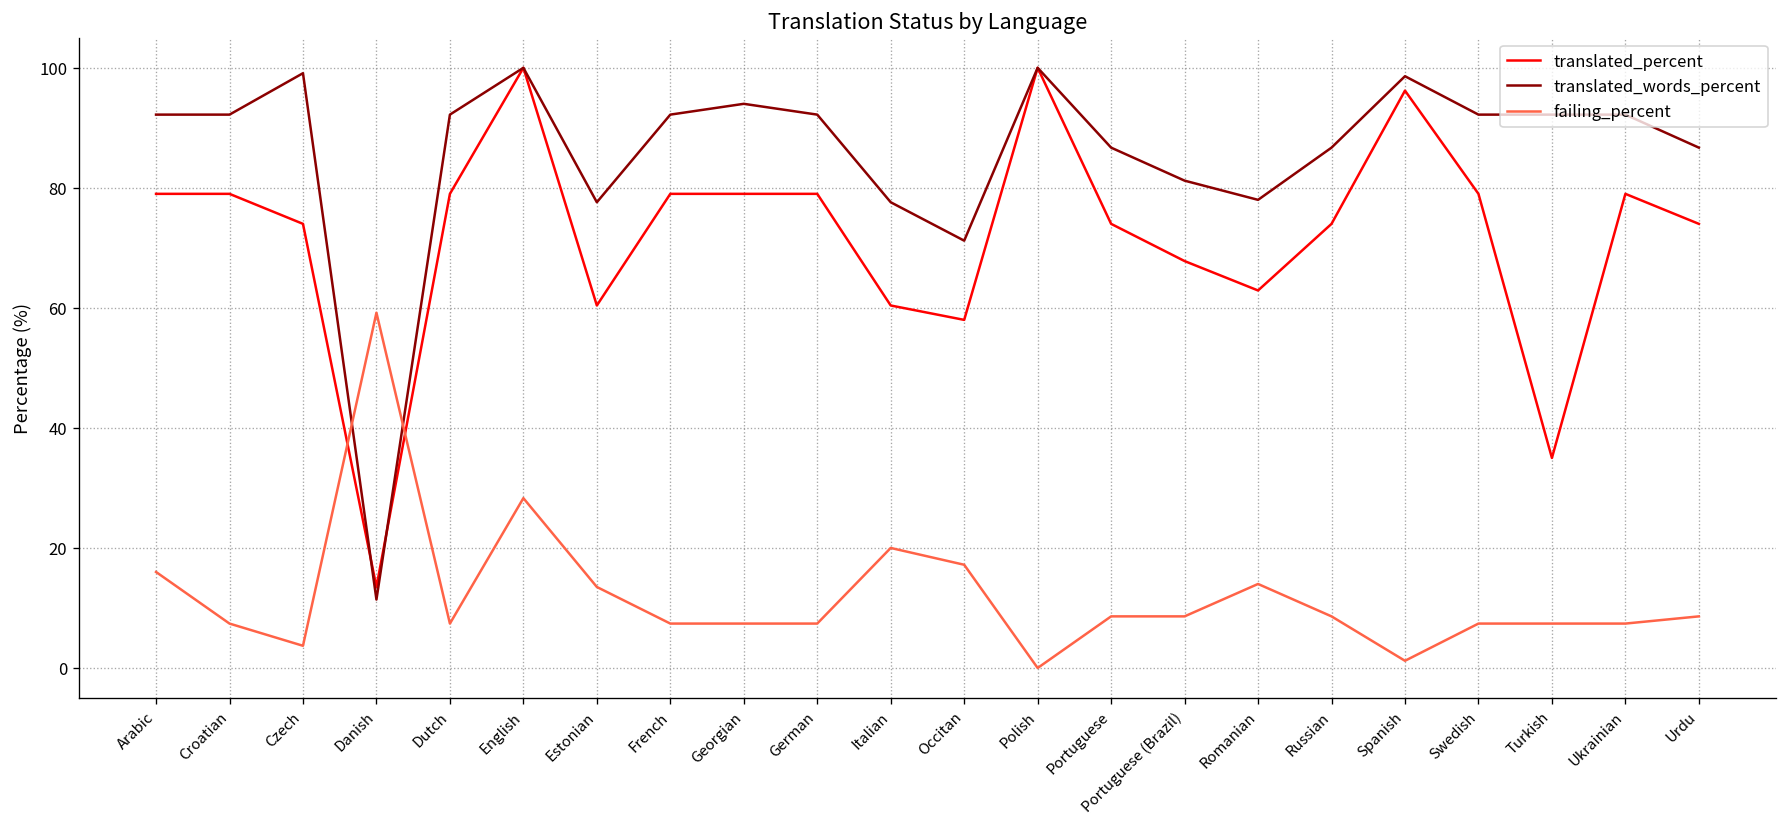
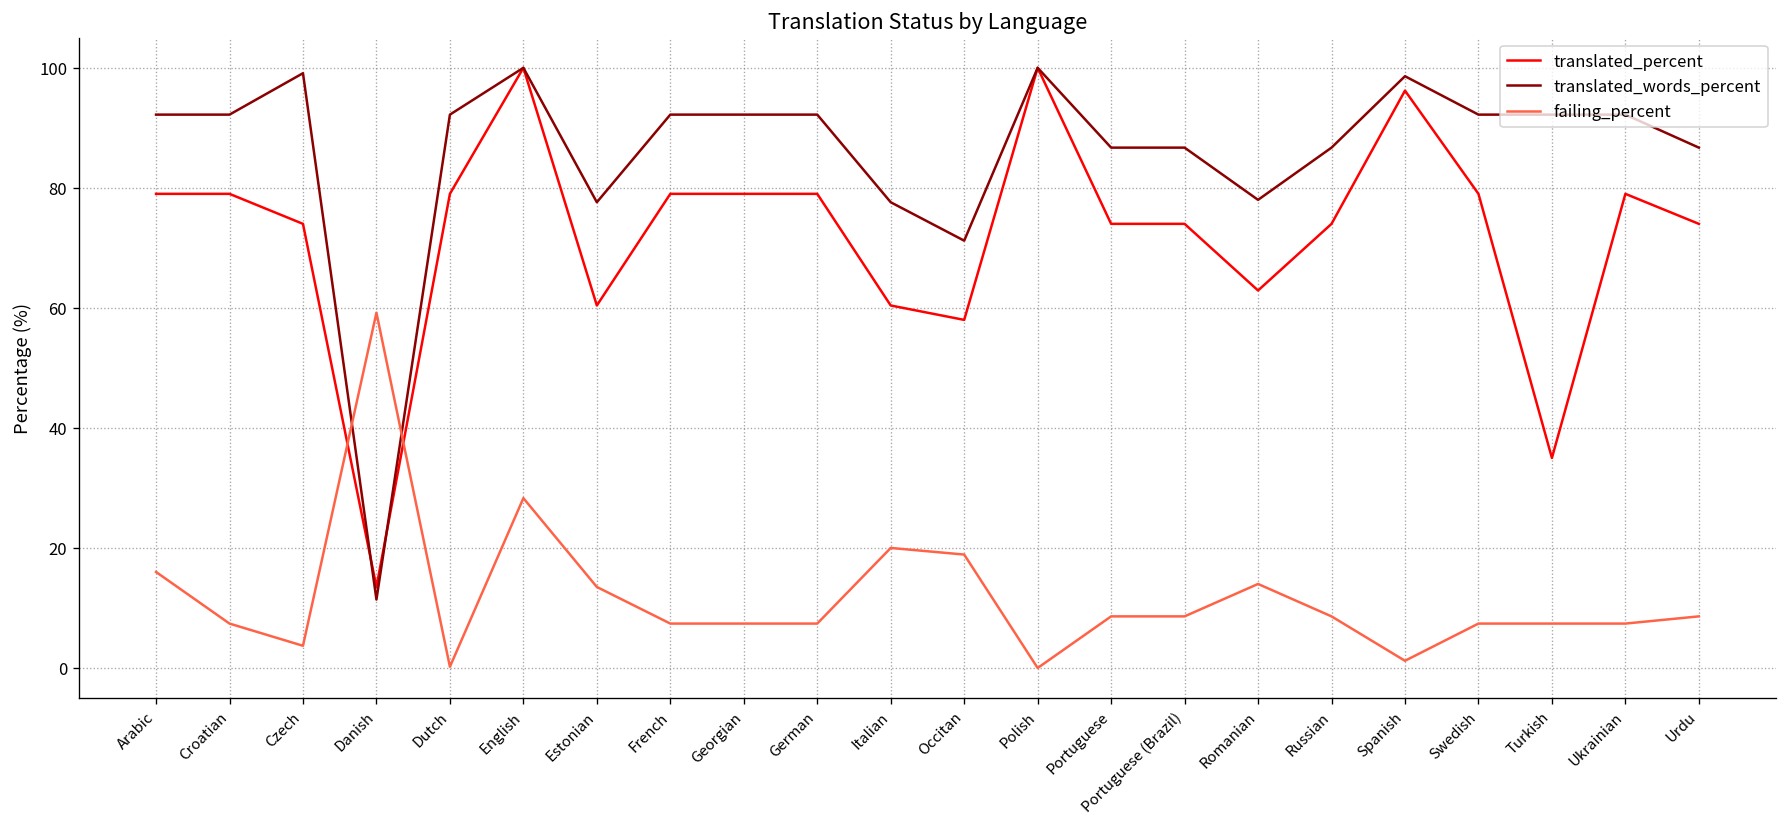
failing_percent, Dutch: 7 -> 0
translated_words_percent, Georgian: 94 -> 92
failing_percent, Occitan: 17 -> 19
translated_percent, Portuguese (Brazil): 68 -> 74
translated_words_percent, Portuguese (Brazil): 81 -> 87
